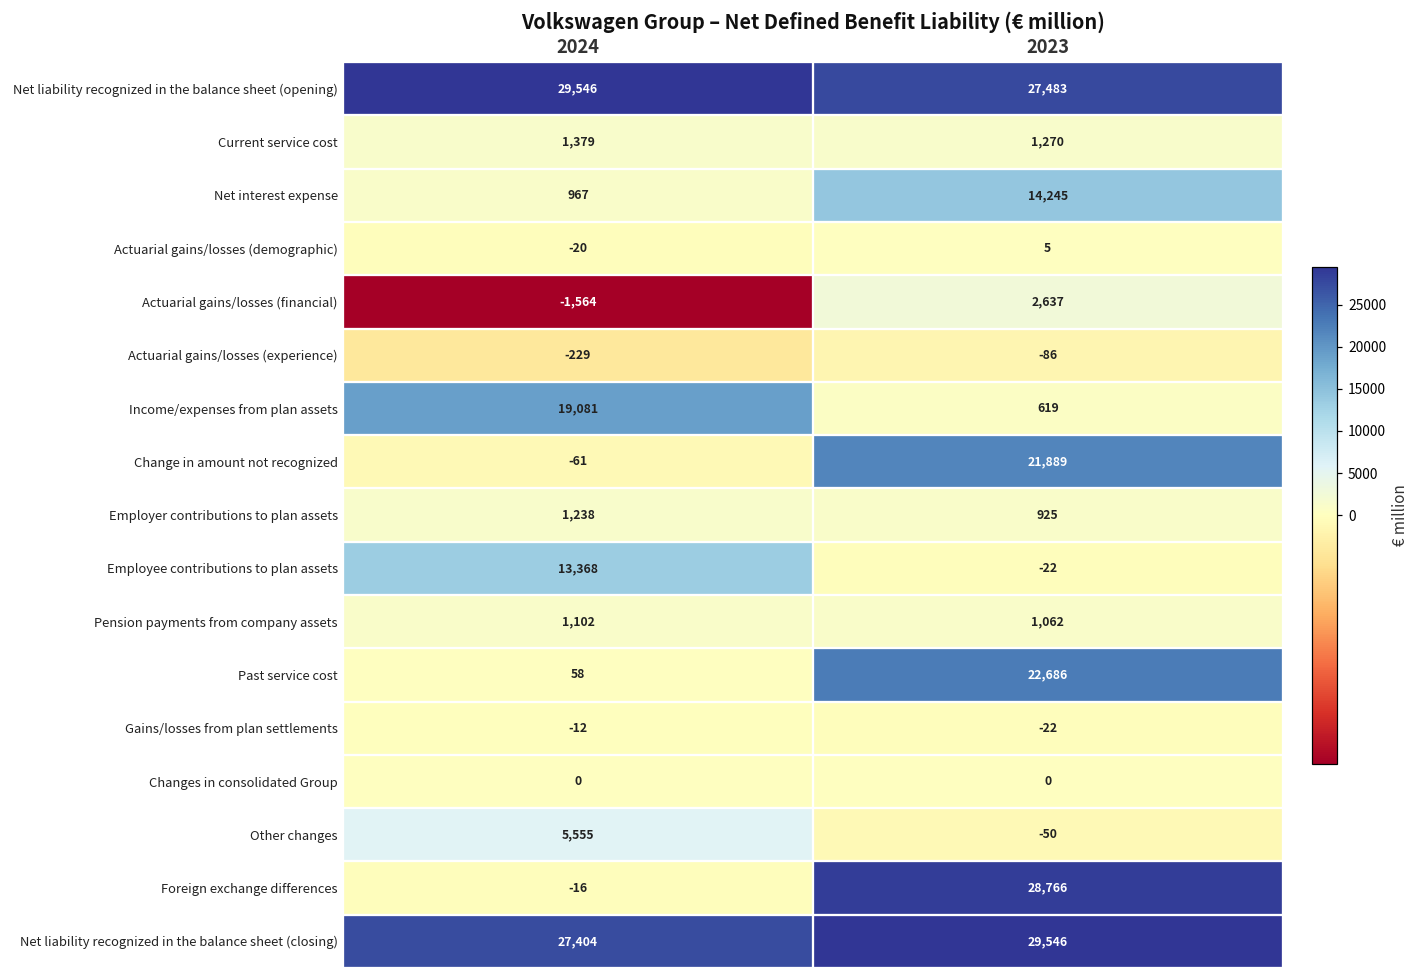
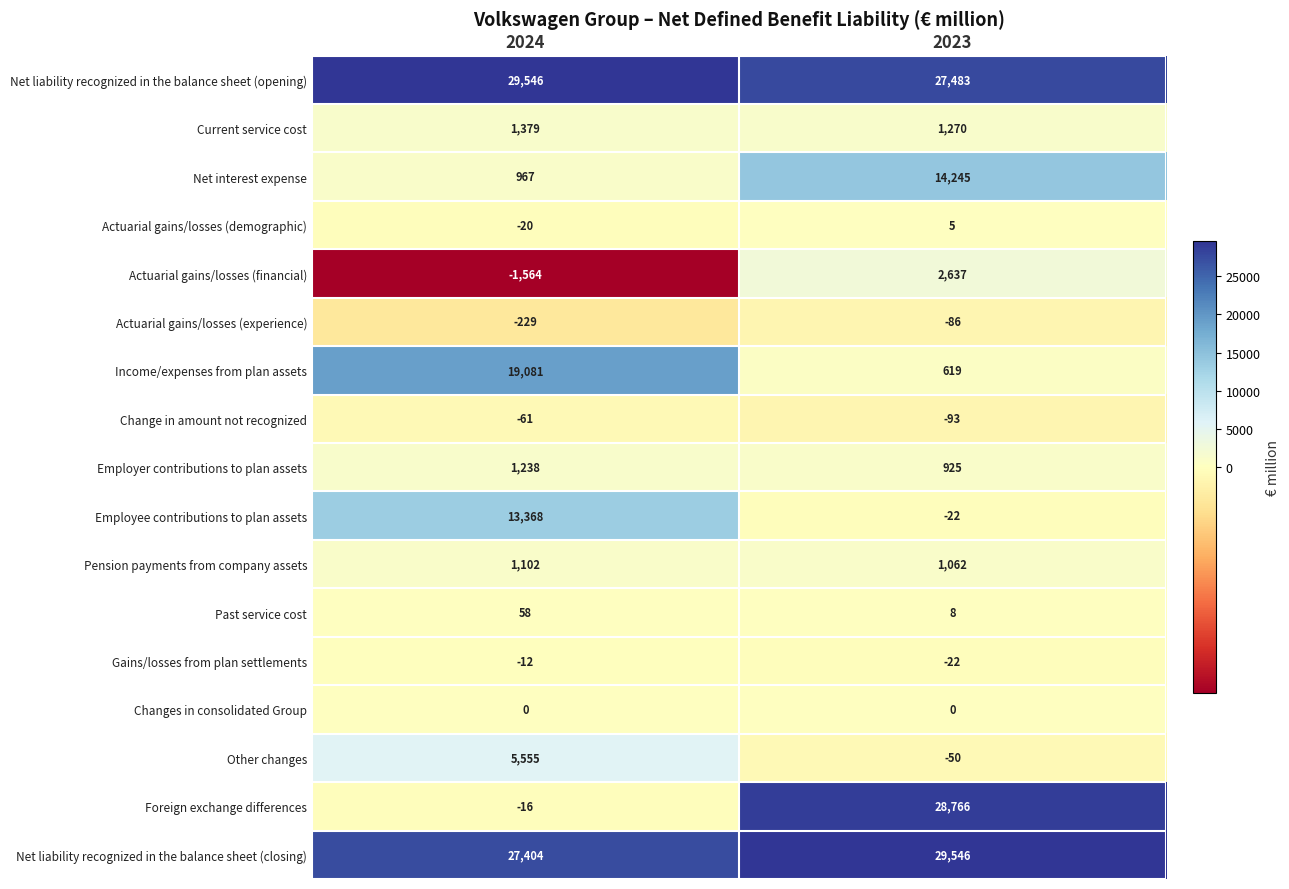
Change in amount not recognized, 2023: 21,889 -> -93
Past service cost, 2023: 22,686 -> 8
